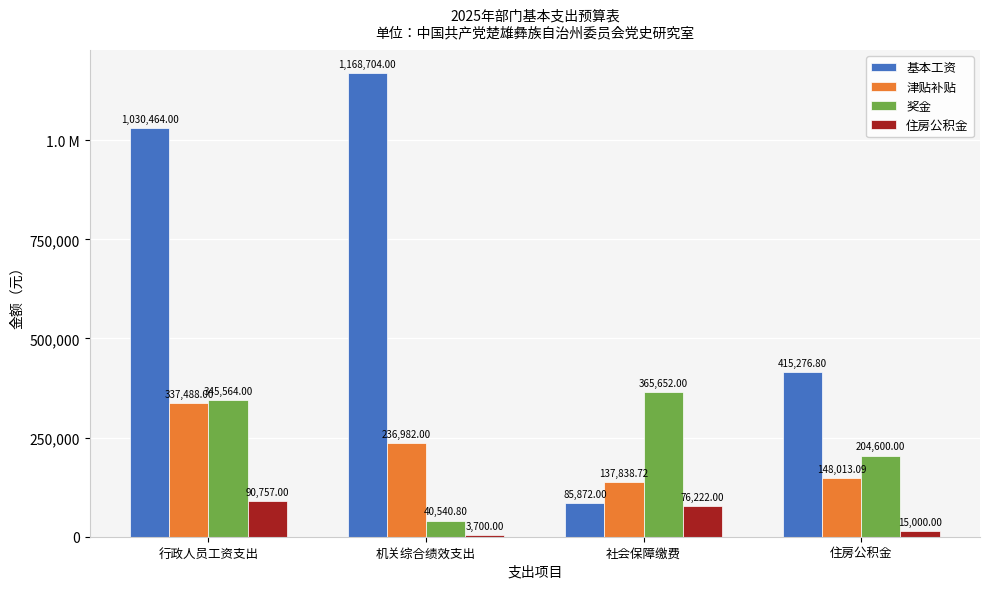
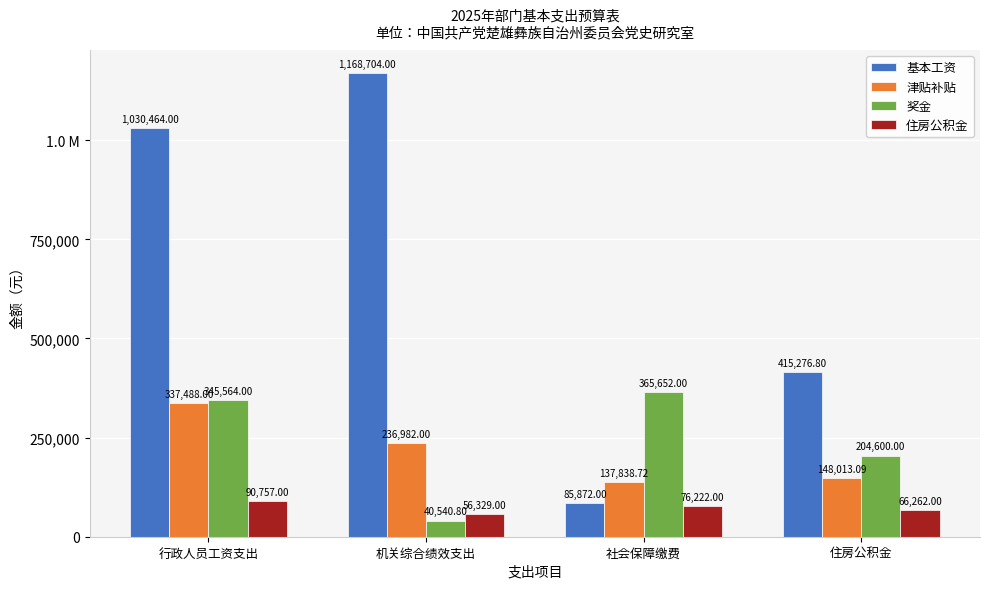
住房公积金, 机关综合绩效支出: 3,700.00 -> 56,329.00
住房公积金, 住房公积金: 15,000.00 -> 66,262.00
